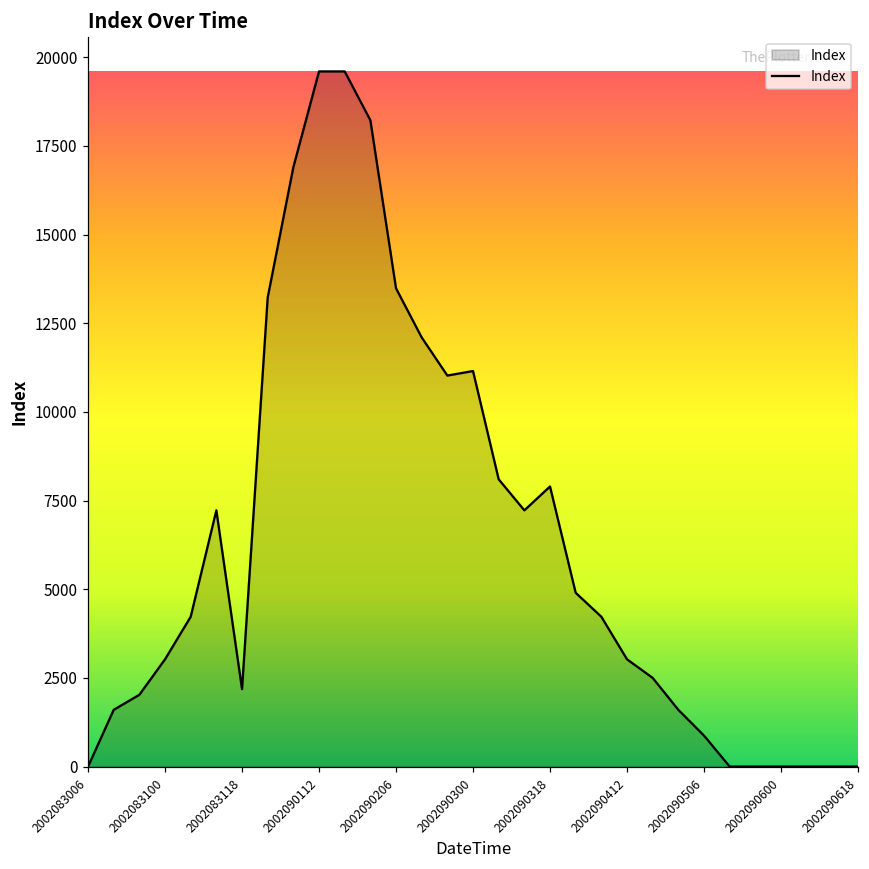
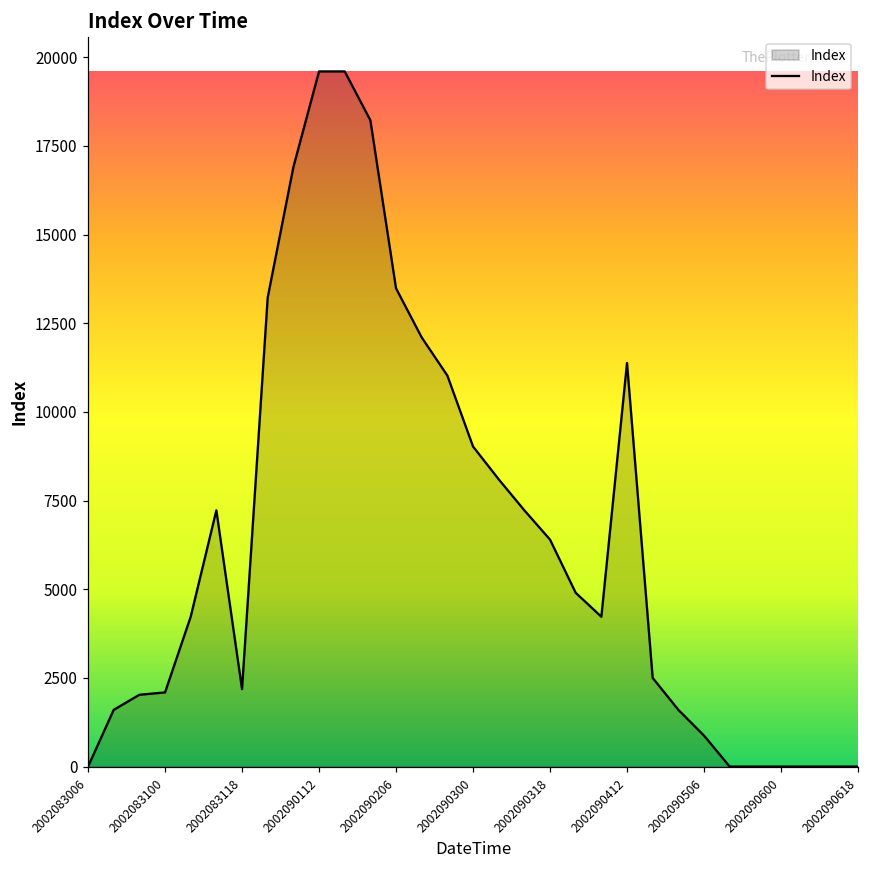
2002083100: 3000 -> 2100
2002090300: 11200 -> 9000
2002090318: 7900 -> 6400
2002090412: 3000 -> 11400
